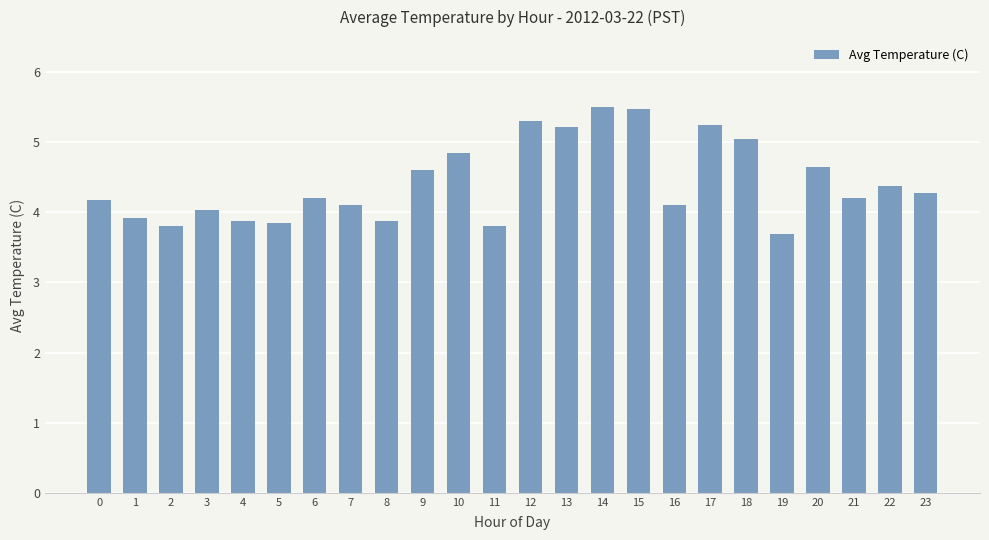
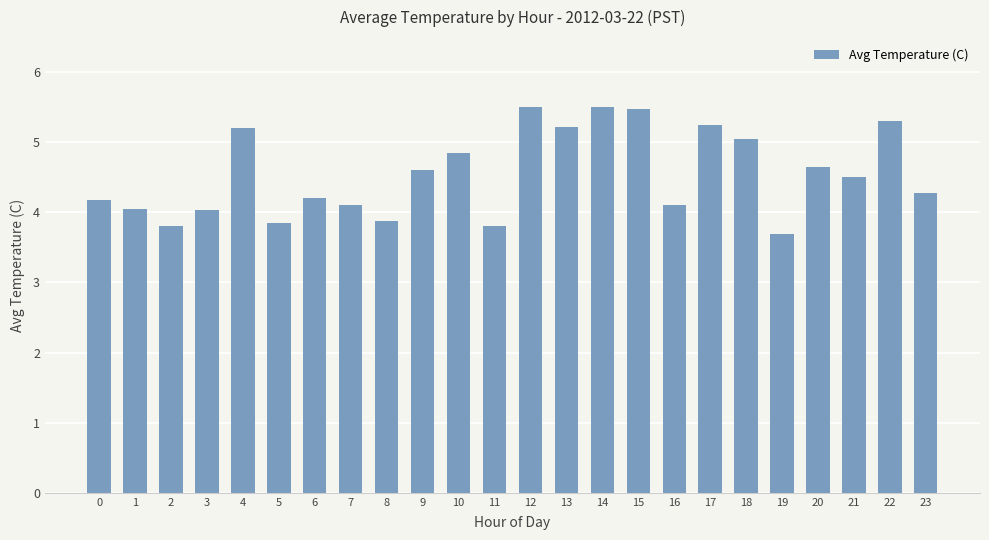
1: 3.9 -> 4.1
4: 3.9 -> 5.2
12: 5.3 -> 5.5
21: 4.2 -> 4.5
22: 4.4 -> 5.3
